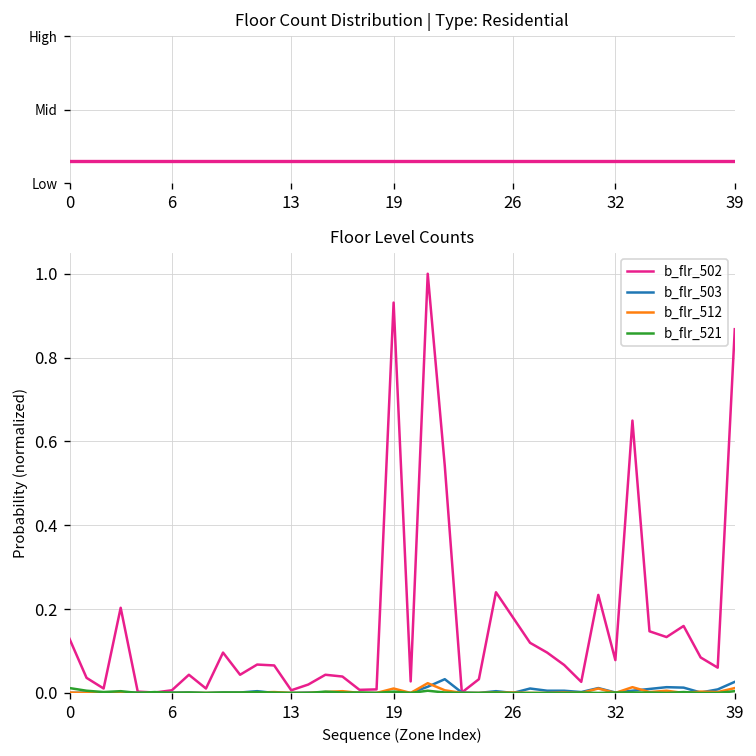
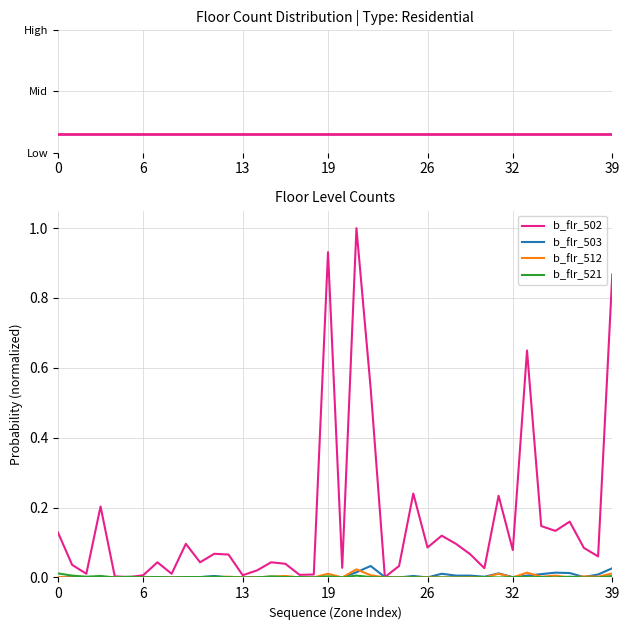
Floor Level Counts, b_flr_502, 26: 0.18 -> 0.09
